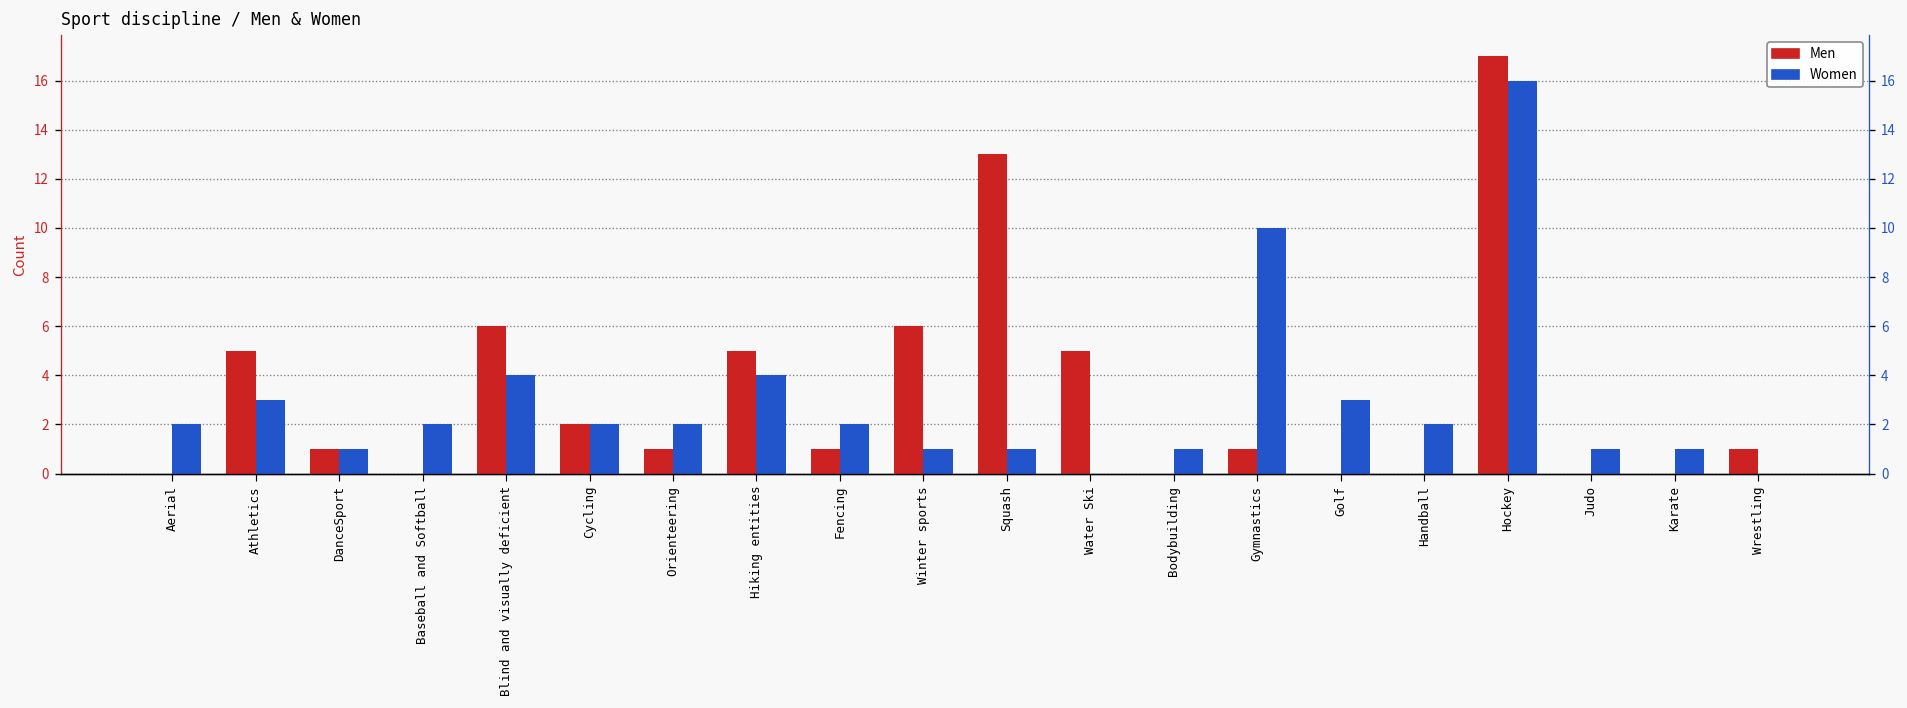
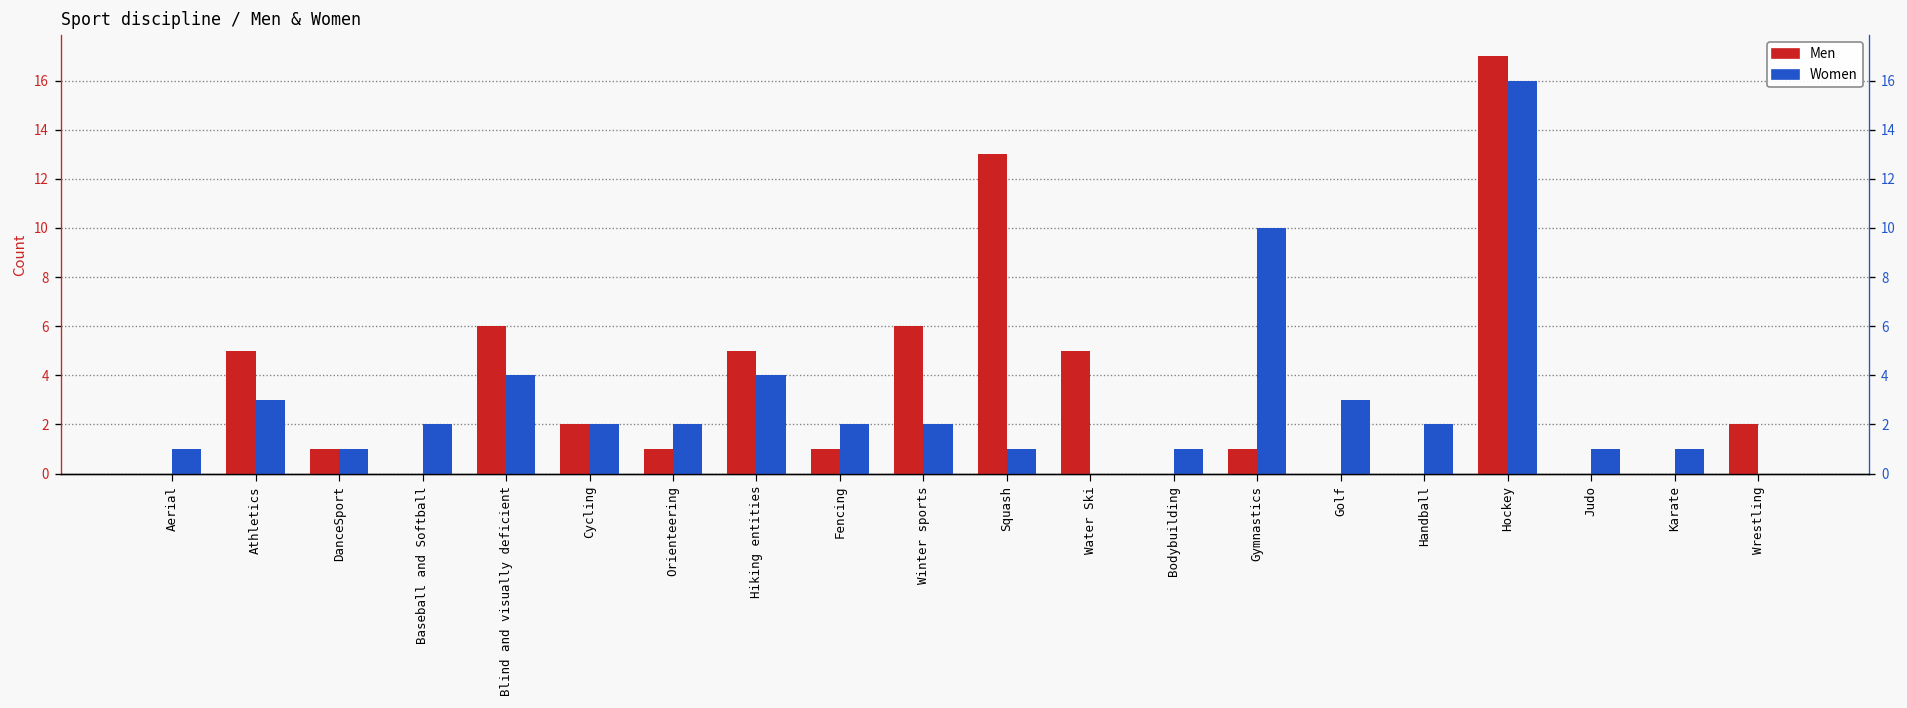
Women, Aerial: 2 -> 1
Women, Winter sports: 1 -> 2
Men, Wrestling: 1 -> 2
